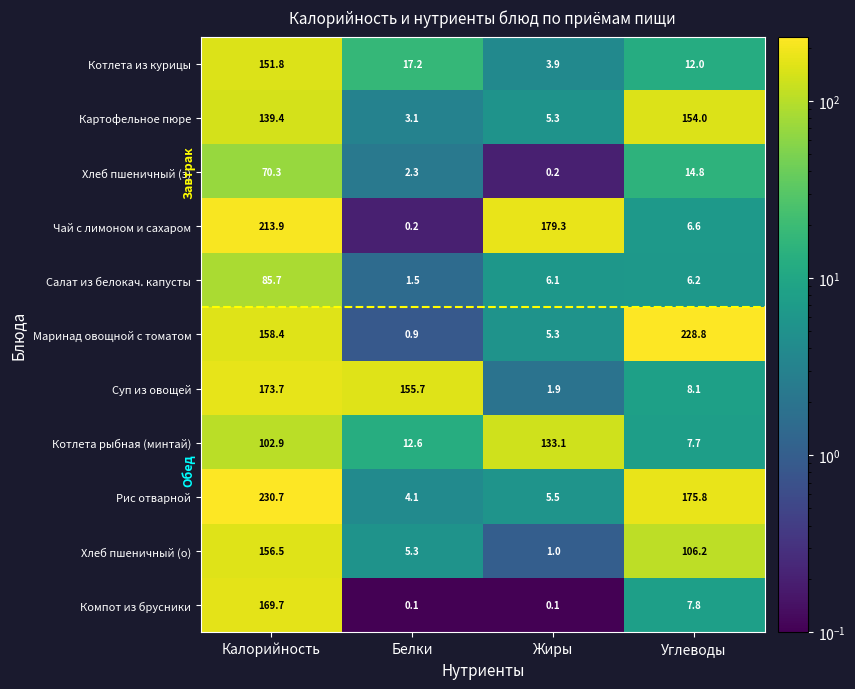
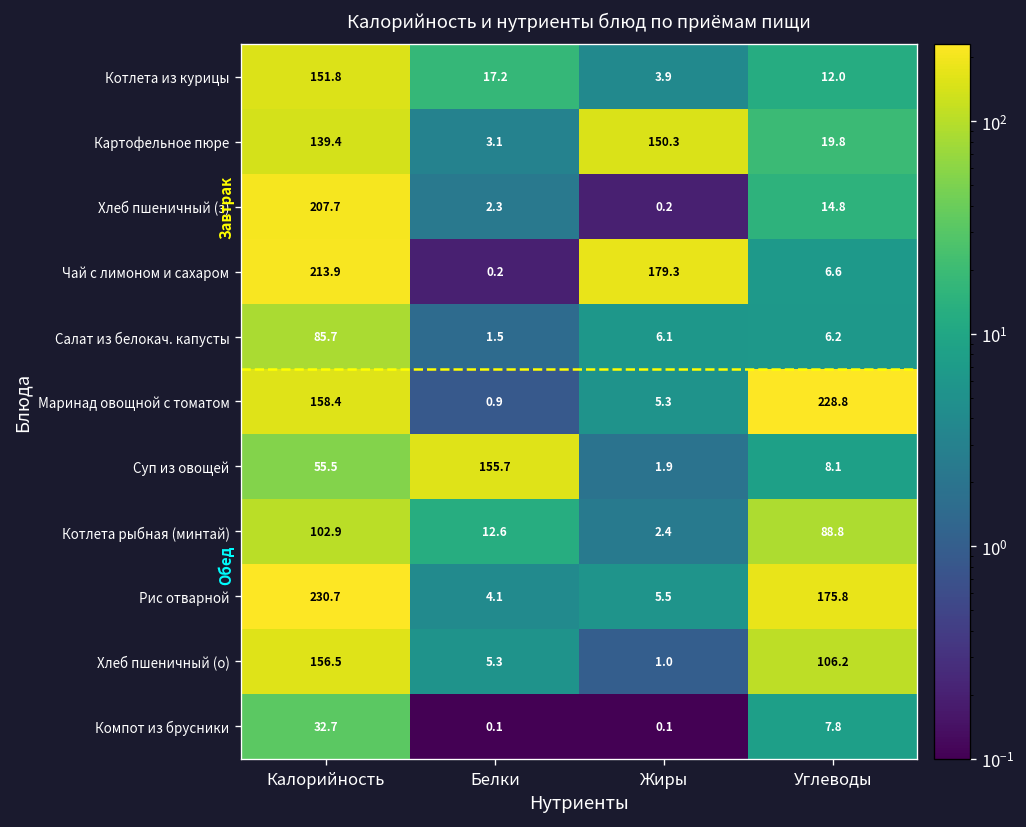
Картофельное пюре, Жиры: 5.3 -> 150.3
Картофельное пюре, Углеводы: 154.0 -> 19.8
Хлеб пшеничный (з), Калорийность: 70.3 -> 207.7
Суп из овощей, Калорийность: 173.7 -> 55.5
Котлета рыбная (минтай), Жиры: 133.1 -> 2.4
Котлета рыбная (минтай), Углеводы: 7.7 -> 88.8
Компот из брусники, Калорийность: 169.7 -> 32.7
